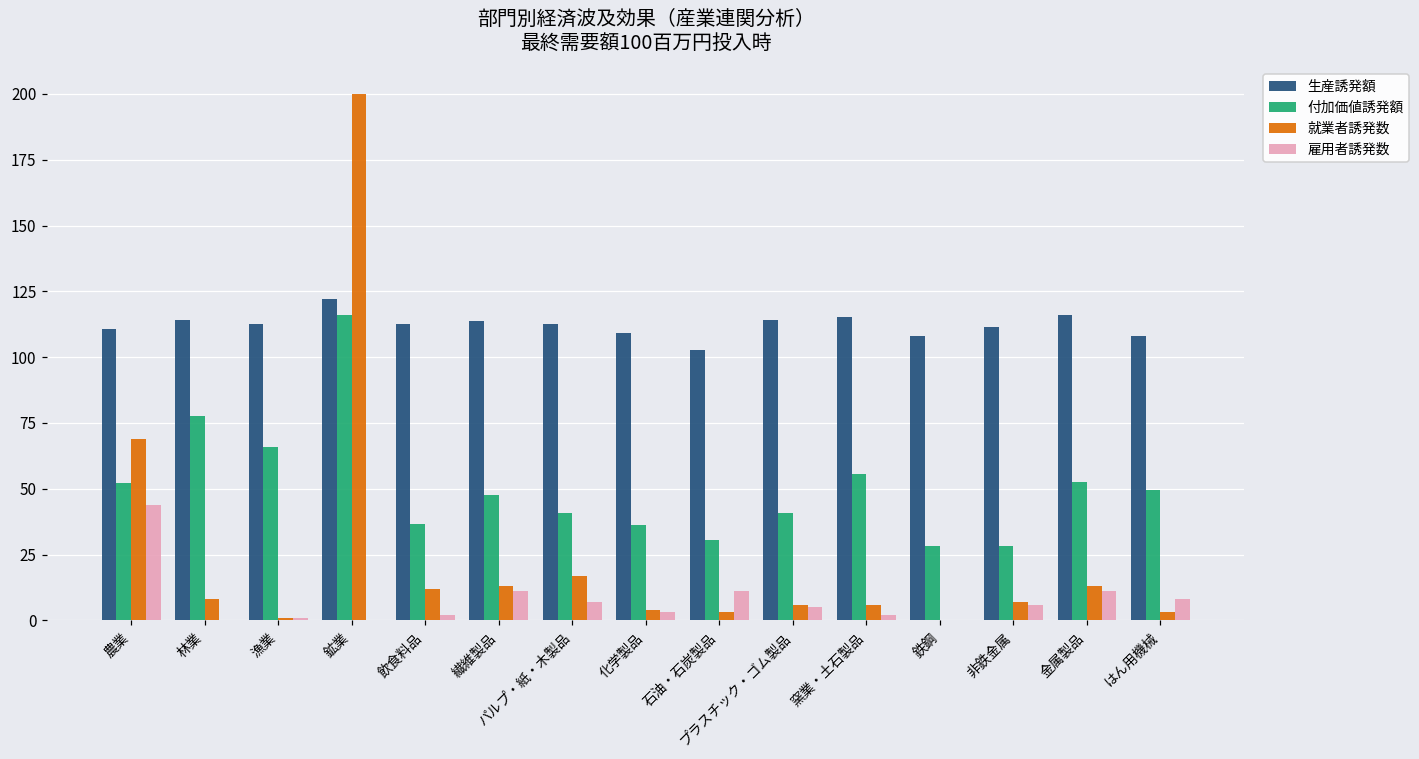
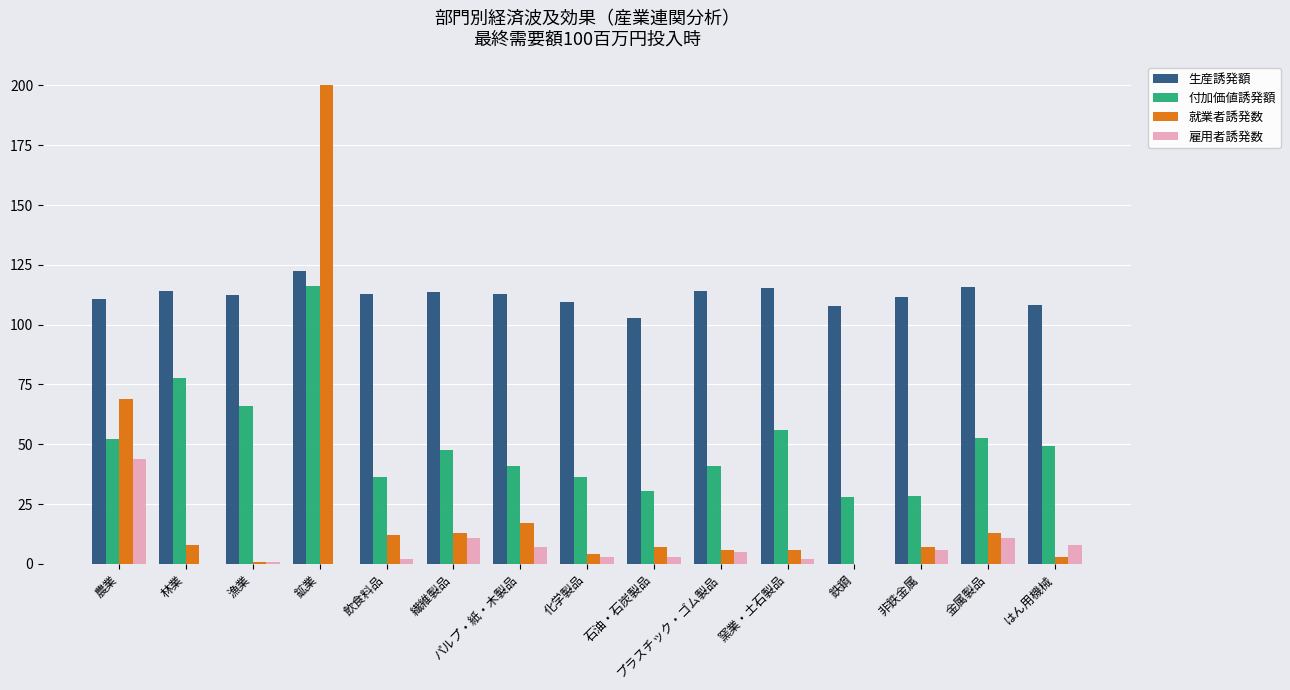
就業者誘発数, 石油・石炭製品: 3 -> 7
雇用者誘発数, 石油・石炭製品: 11 -> 3
